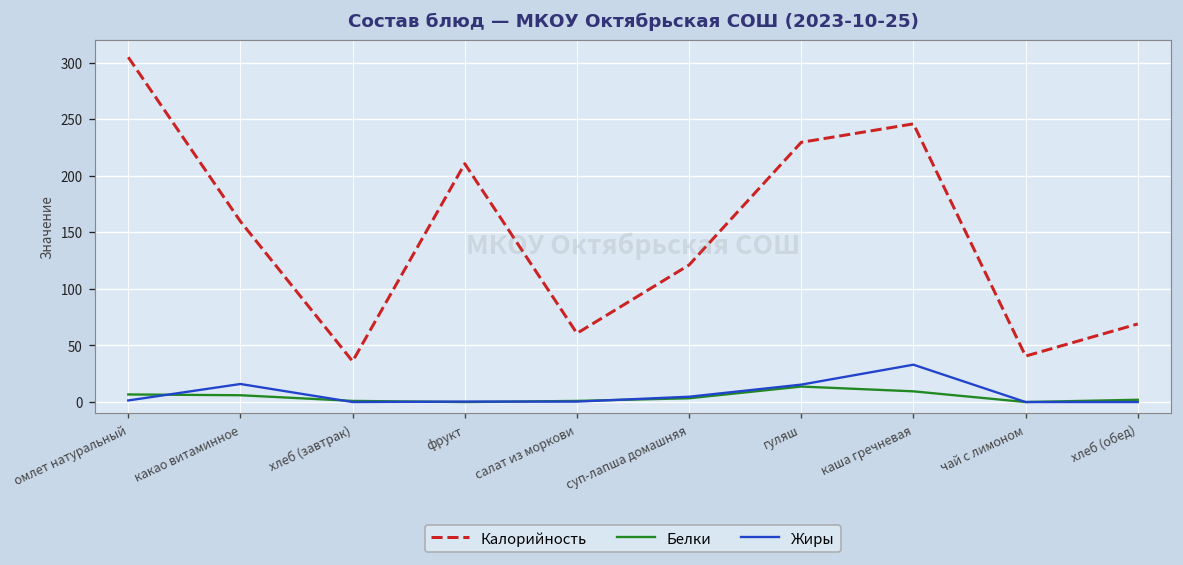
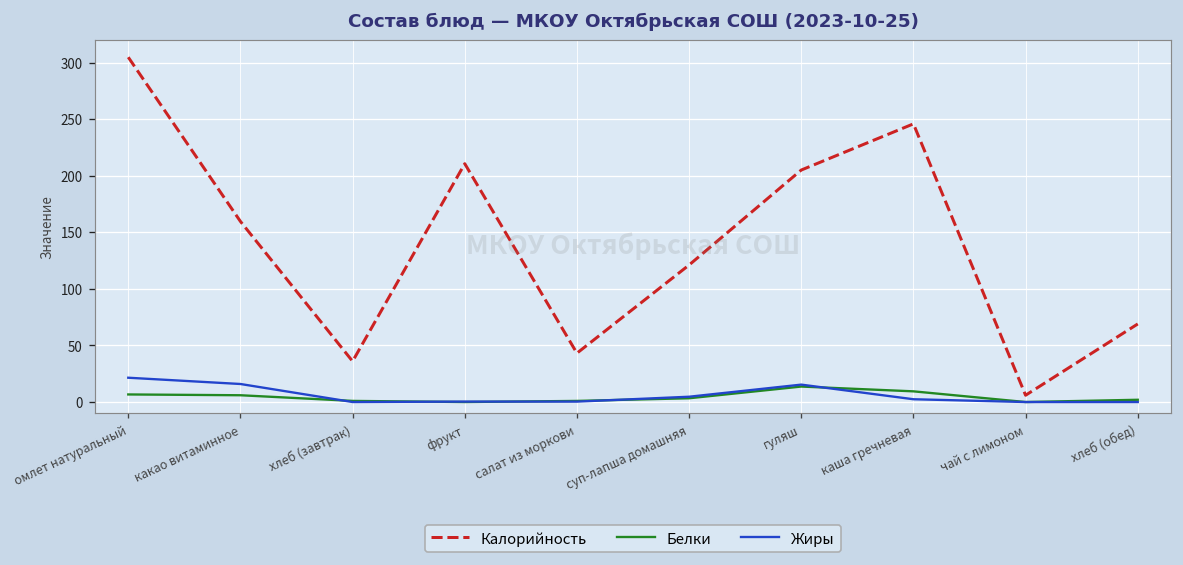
Жиры, омлет натуральный: 0 -> 20
Калорийность, салат из моркови: 60 -> 40
Калорийность, гуляш: 230 -> 210
Жиры, каша гречневая: 30 -> 0
Калорийность, чай с лимоном: 40 -> 10
